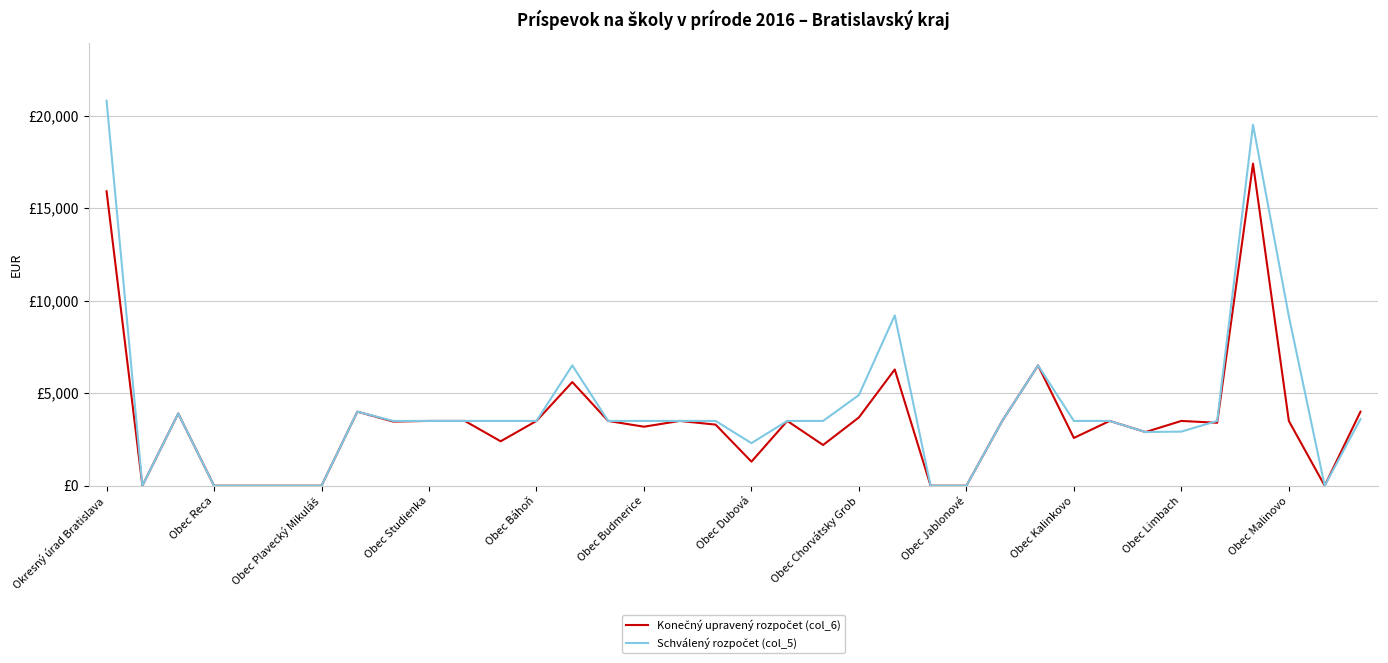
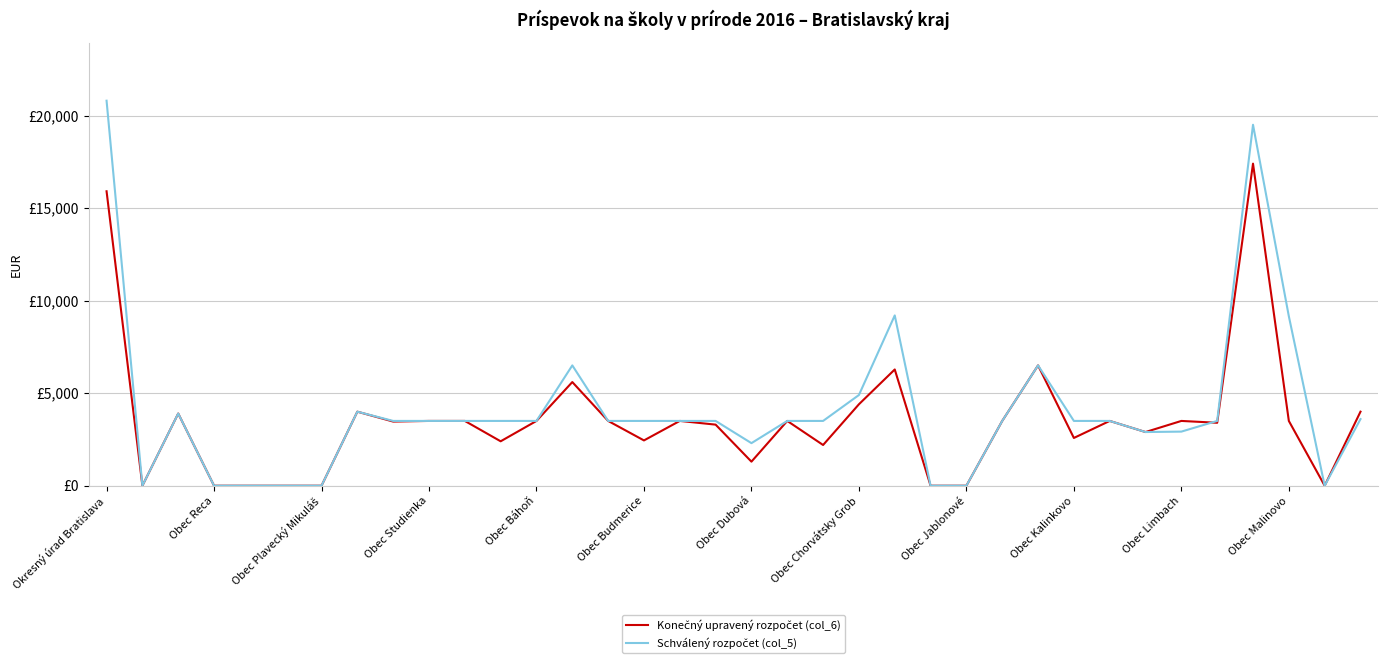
Konečný upravený rozpočet (col_6), Obec Budmerice: £3,200 -> £2,400
Konečný upravený rozpočet (col_6), Obec Chorvátsky Grob: £3,700 -> £4,400
